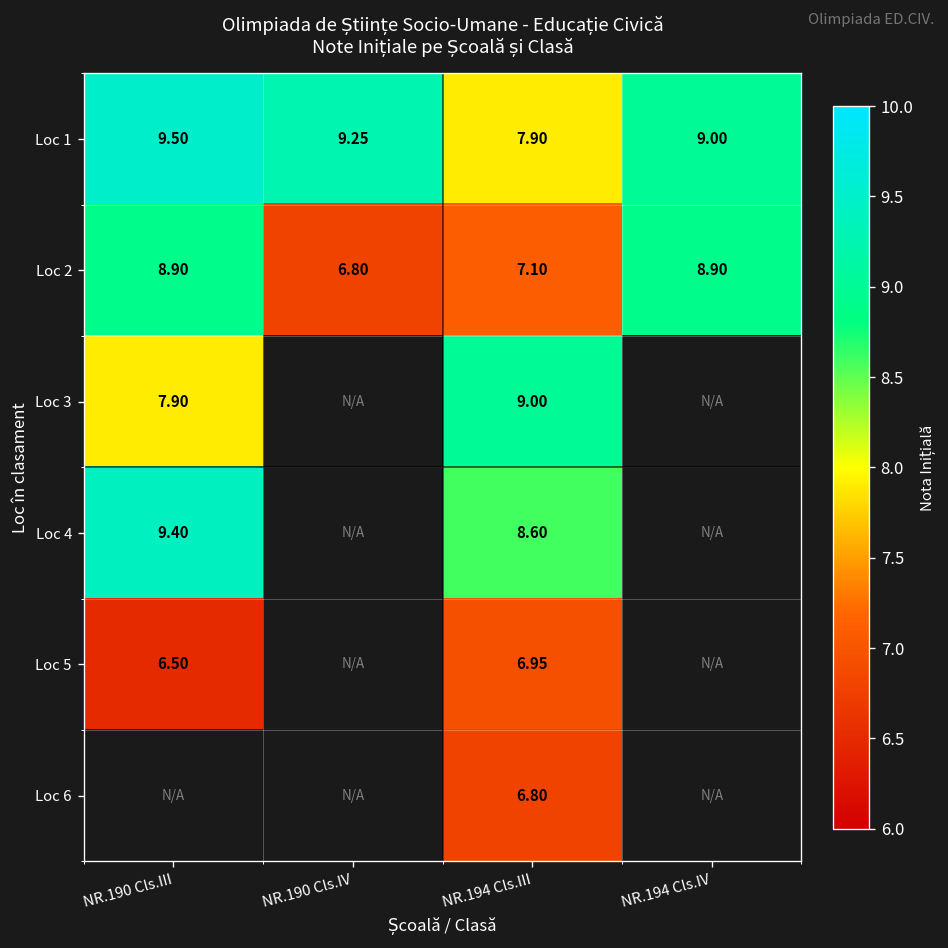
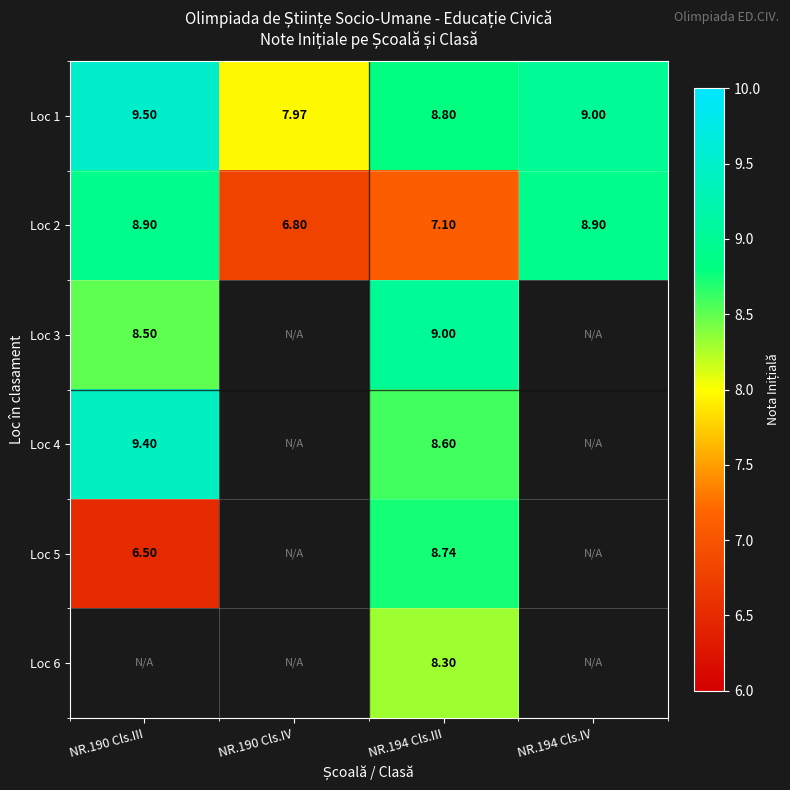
Loc 1, NR.190 Cls.IV: 9.25 -> 7.97
Loc 1, NR.194 Cls.III: 7.90 -> 8.80
Loc 3, NR.190 Cls.III: 7.90 -> 8.50
Loc 5, NR.194 Cls.III: 6.95 -> 8.74
Loc 6, NR.194 Cls.III: 6.80 -> 8.30
